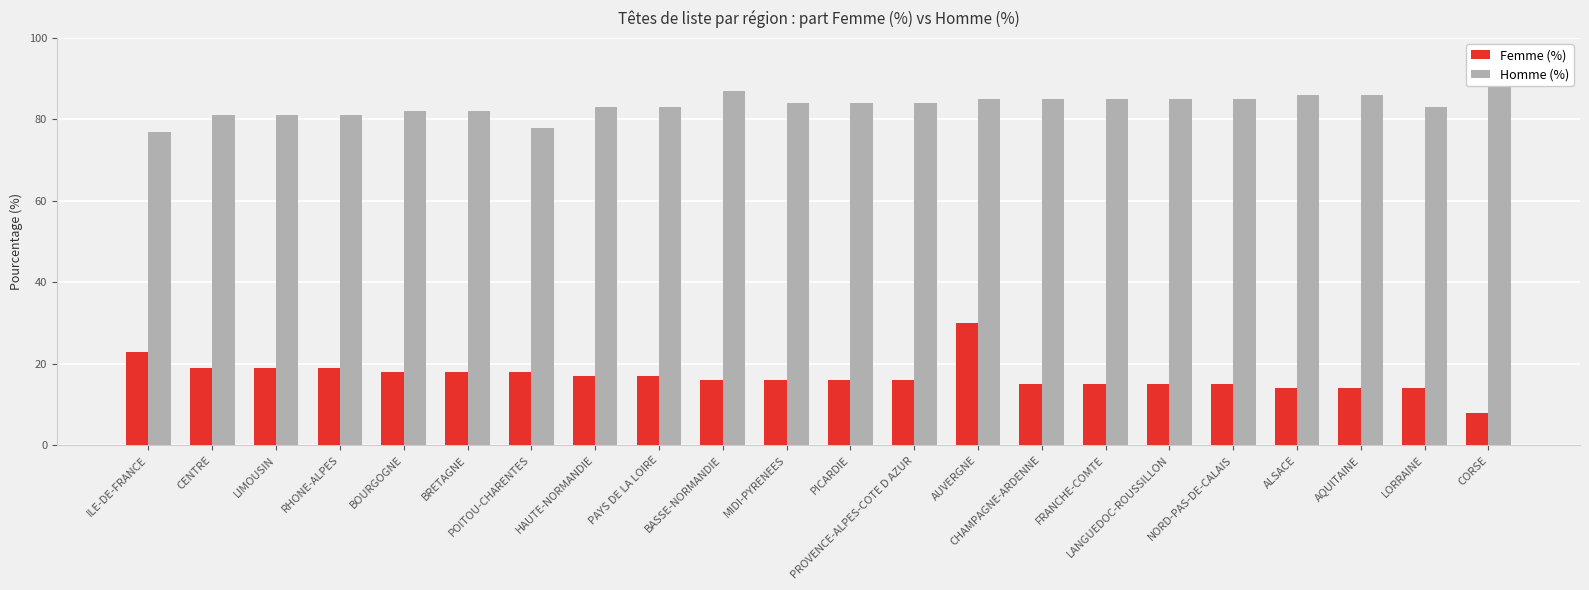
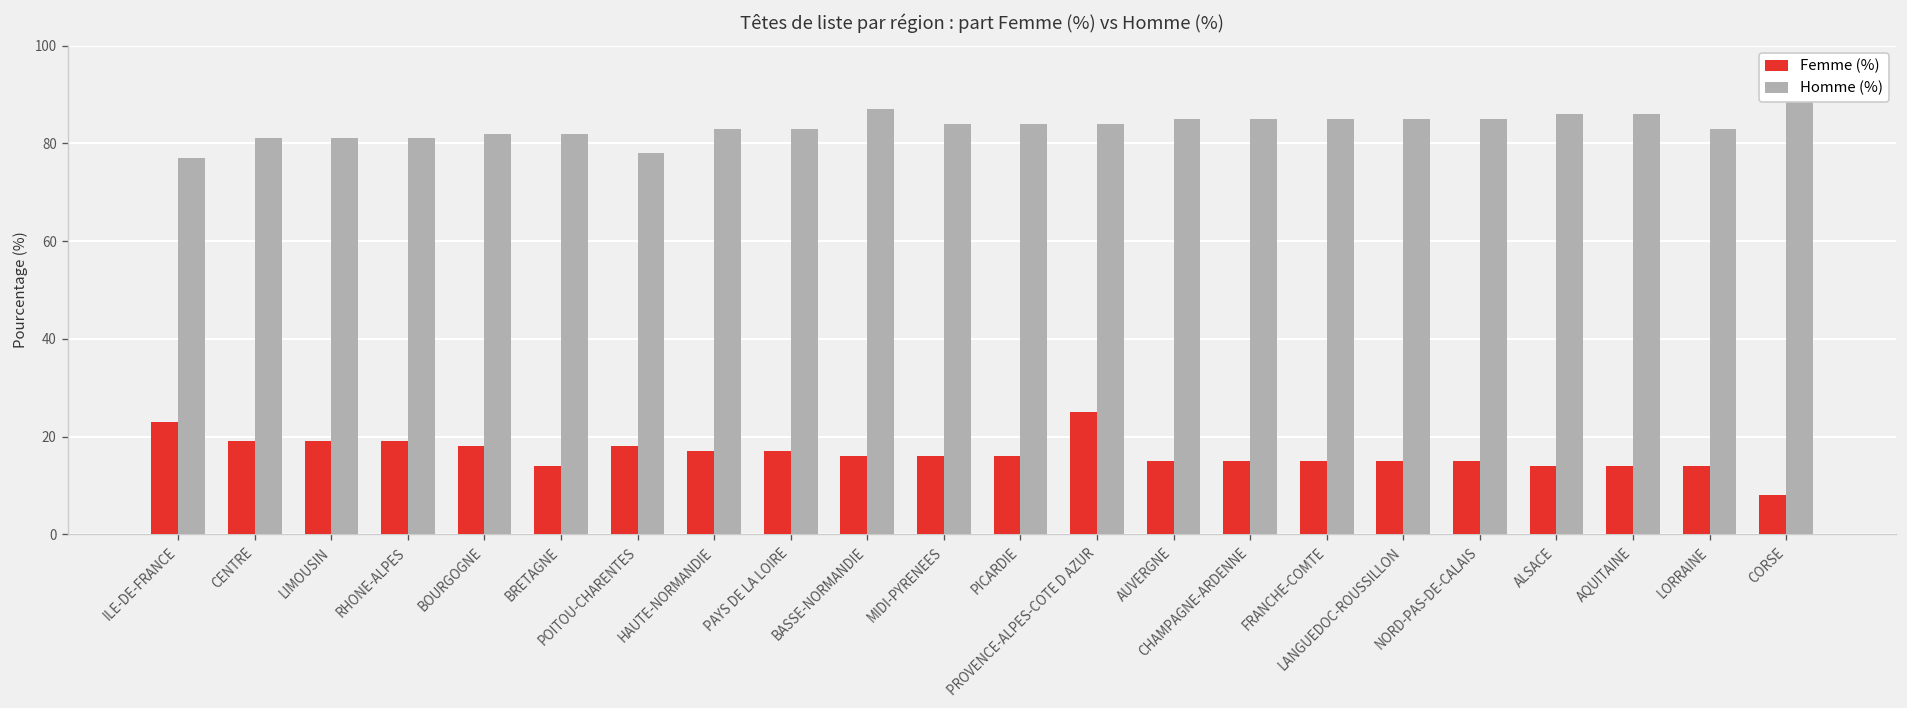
Femme (%), BRETAGNE: 18 -> 14
Femme (%), PROVENCE-ALPES-COTE D AZUR: 16 -> 25
Femme (%), AUVERGNE: 30 -> 15
